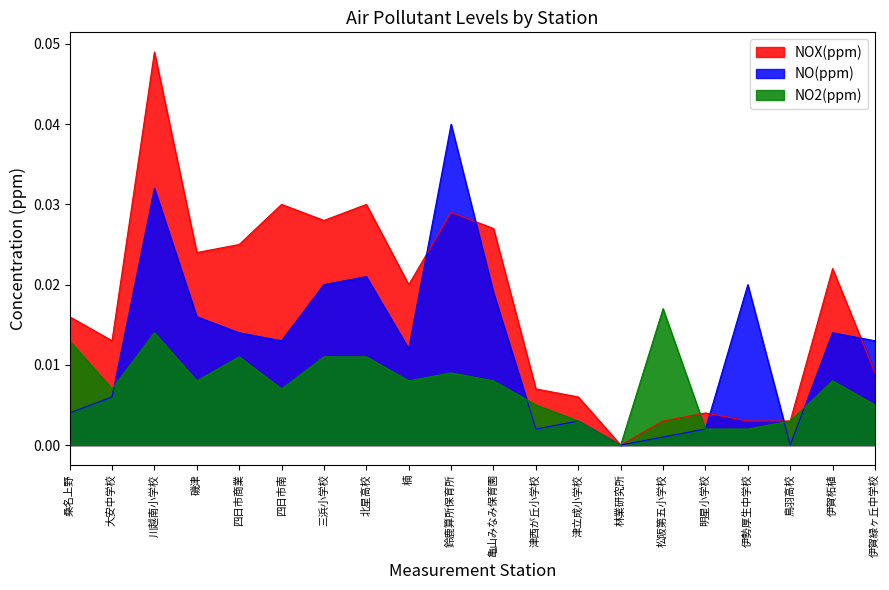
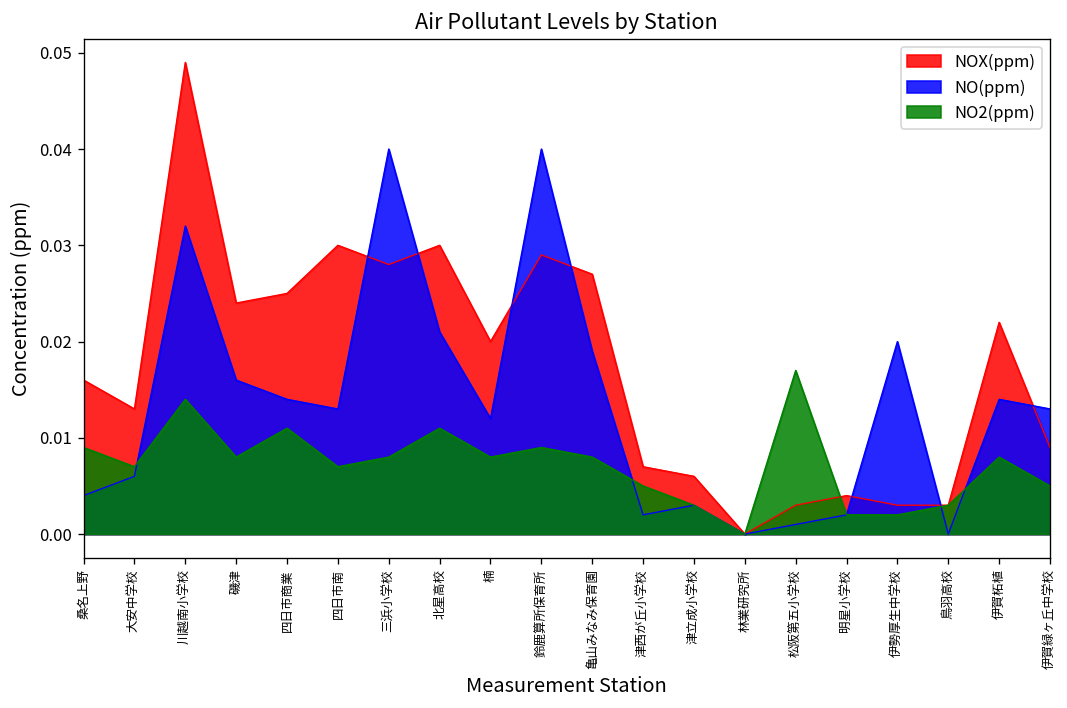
NO2(ppm), 桑名上野: 0.013 -> 0.009
NO(ppm), 三浜小学校: 0.02 -> 0.04
NO2(ppm), 三浜小学校: 0.011 -> 0.008
